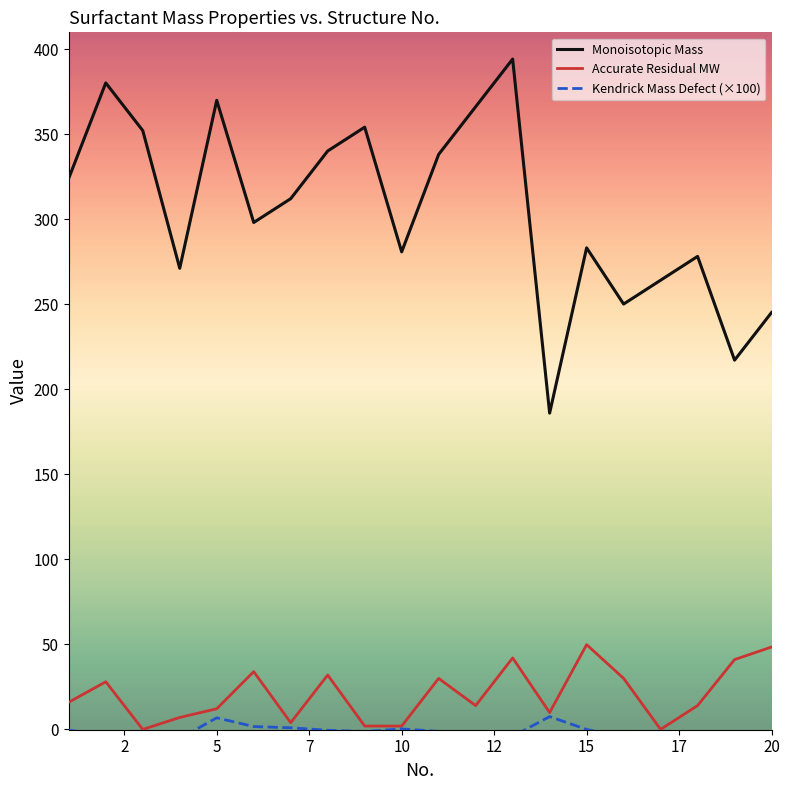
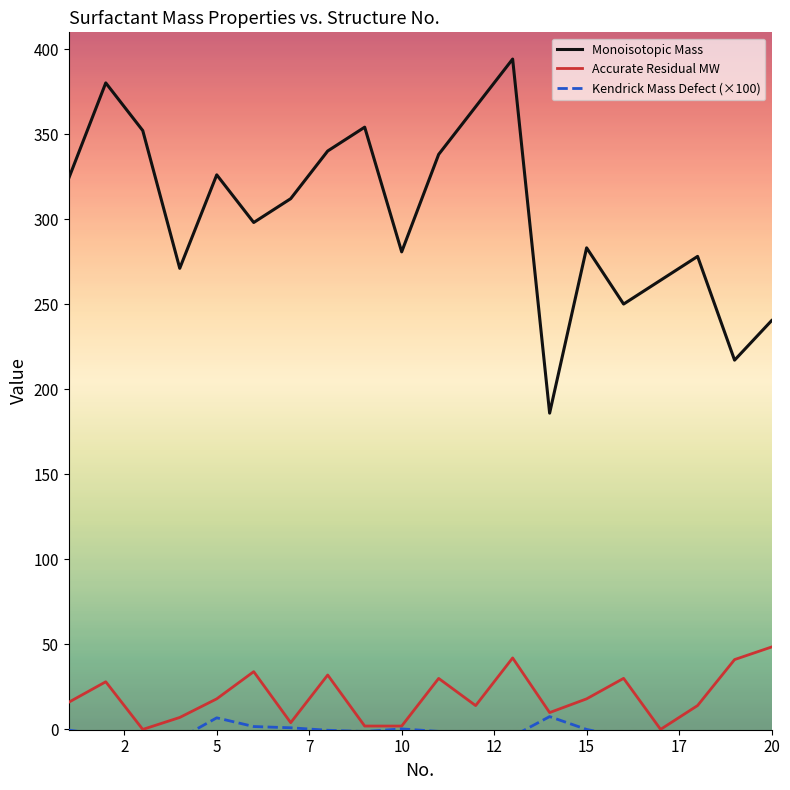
Monoisotopic Mass, 5: 370 -> 326
Accurate Residual MW, 5: 12 -> 18
Accurate Residual MW, 15: 50 -> 18
Monoisotopic Mass, 20: 245 -> 240
